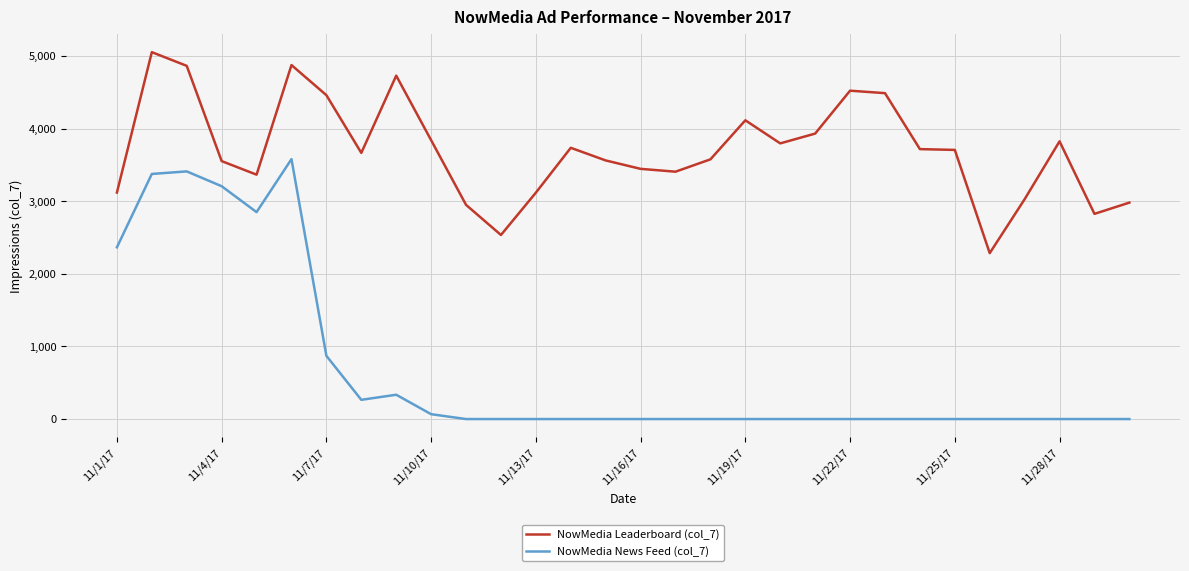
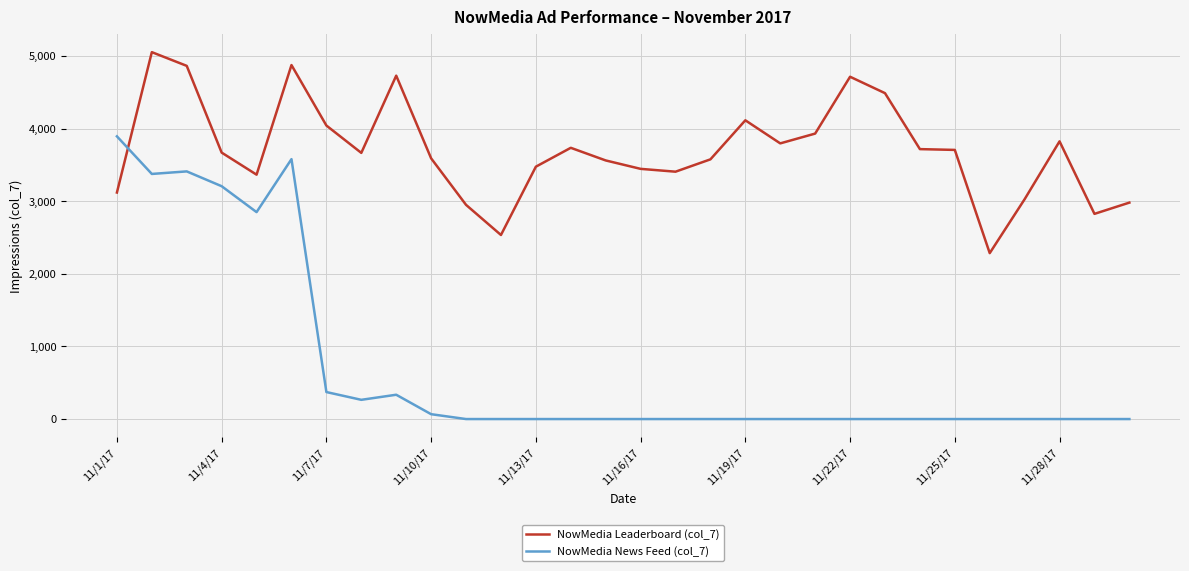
NowMedia News Feed (col_7), 11/1/17: 2,400 -> 3,900
NowMedia Leaderboard (col_7), 11/4/17: 3,600 -> 3,700
NowMedia Leaderboard (col_7), 11/7/17: 4,500 -> 4,000
NowMedia News Feed (col_7), 11/7/17: 900 -> 400
NowMedia Leaderboard (col_7), 11/10/17: 3,800 -> 3,600
NowMedia Leaderboard (col_7), 11/13/17: 3,100 -> 3,500
NowMedia Leaderboard (col_7), 11/22/17: 4,500 -> 4,700
